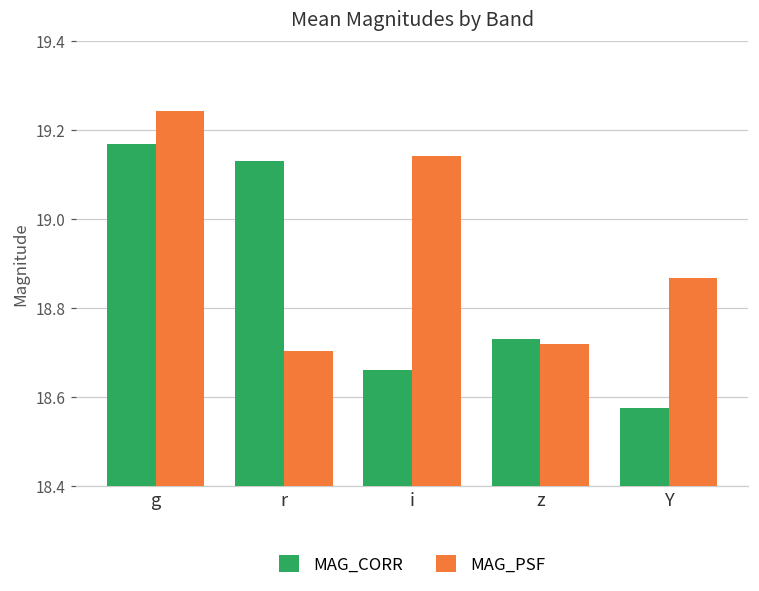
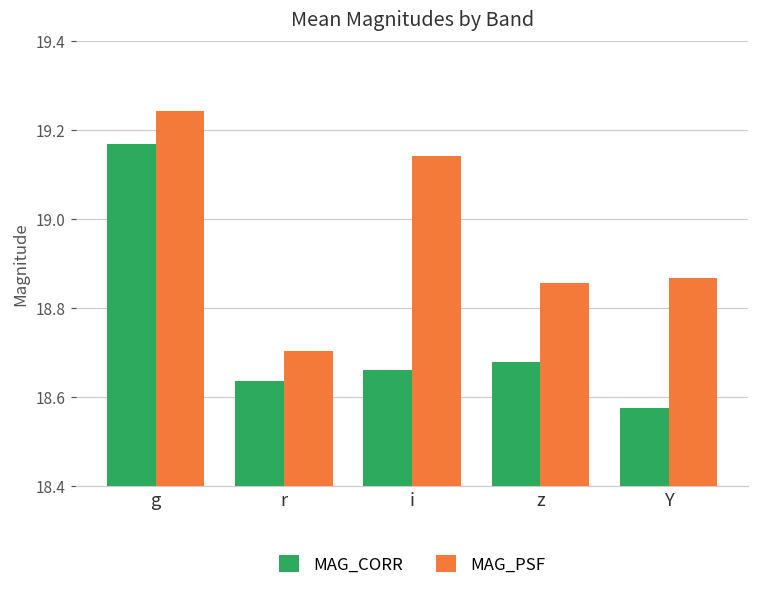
MAG_CORR, r: 19.13 -> 18.64
MAG_CORR, z: 18.73 -> 18.68
MAG_PSF, z: 18.72 -> 18.86
